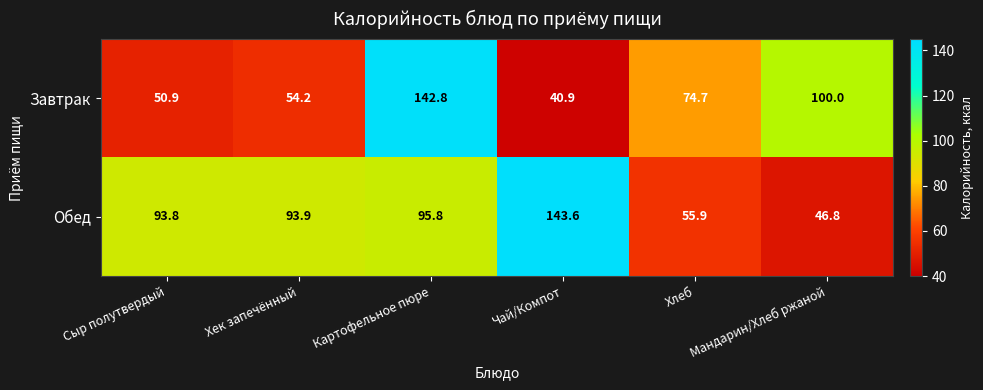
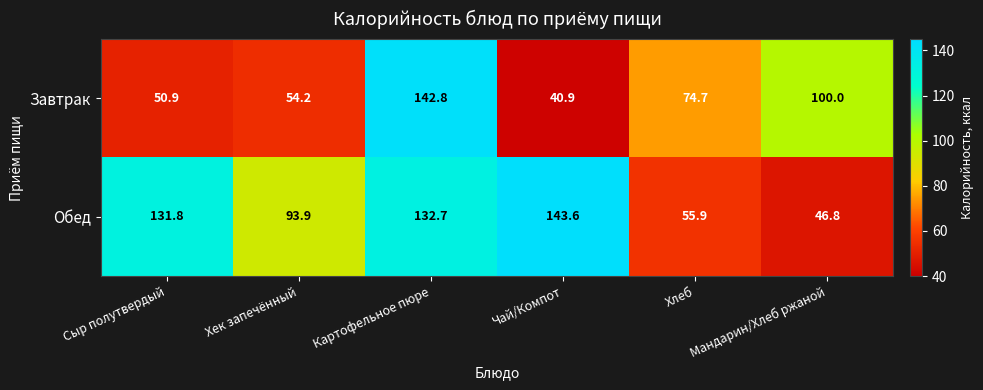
Обед, Сыр полутвердый: 93.8 -> 131.8
Обед, Картофельное пюре: 95.8 -> 132.7
